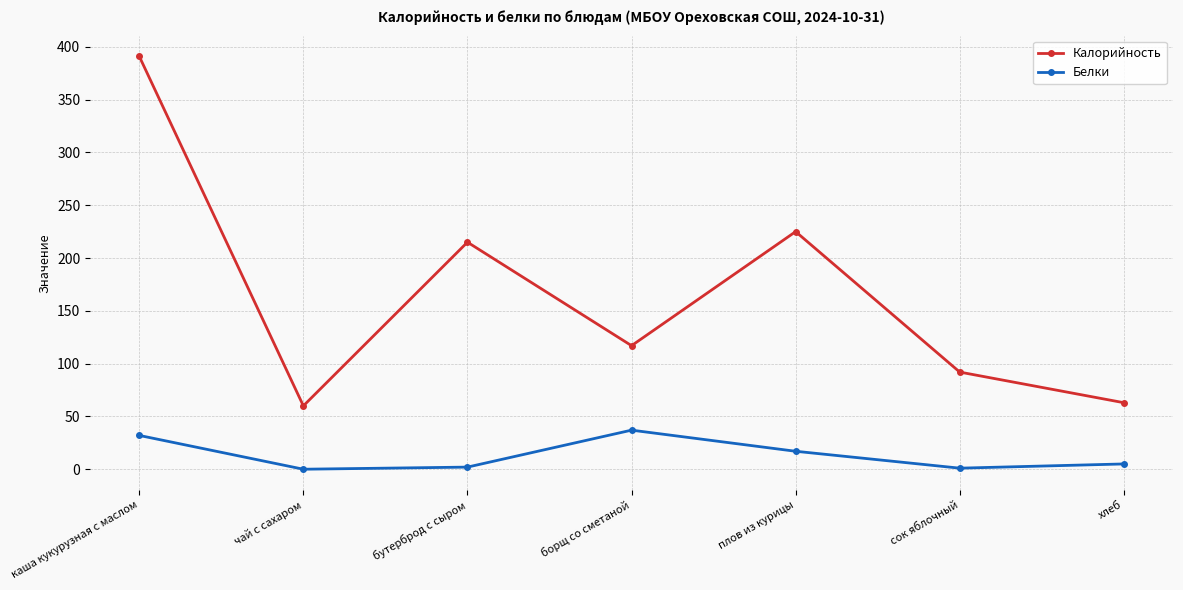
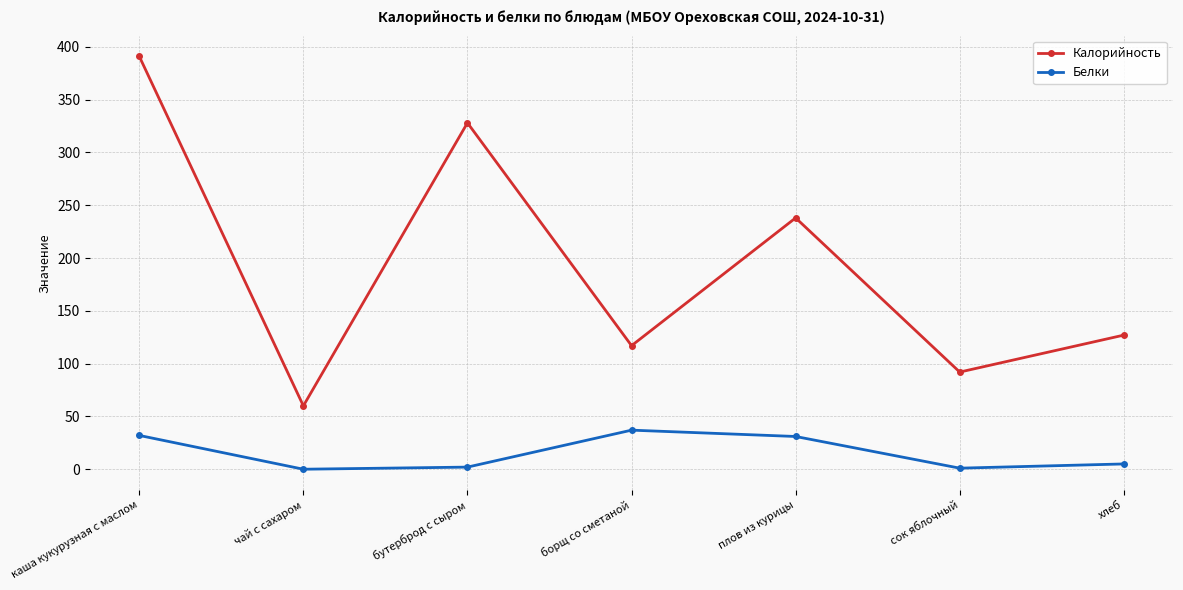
Калорийность, бутерброд с сыром: 215 -> 328
Калорийность, плов из курицы: 225 -> 238
Белки, плов из курицы: 17 -> 31
Калорийность, хлеб: 63 -> 127
